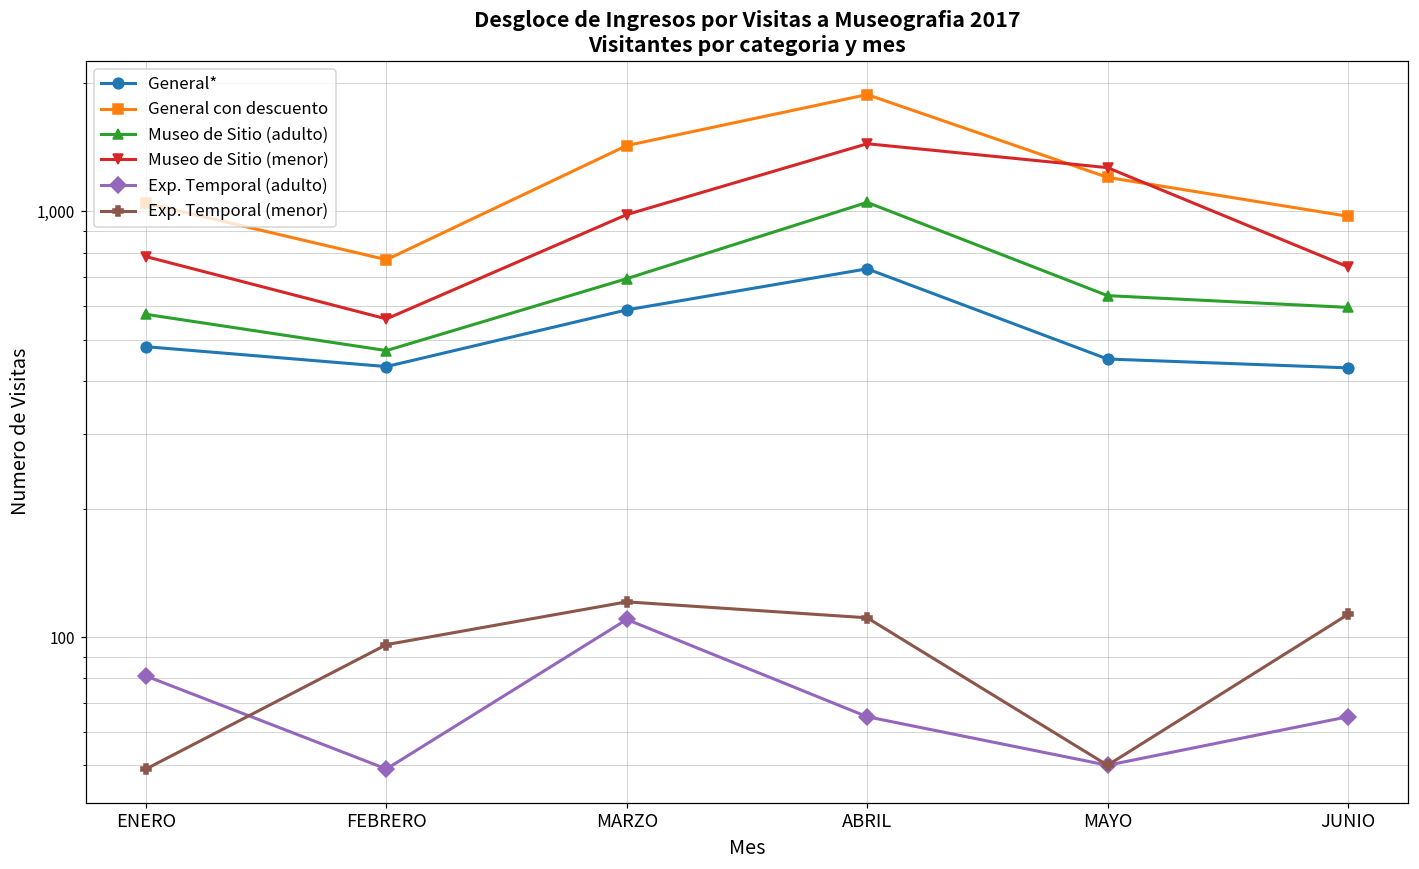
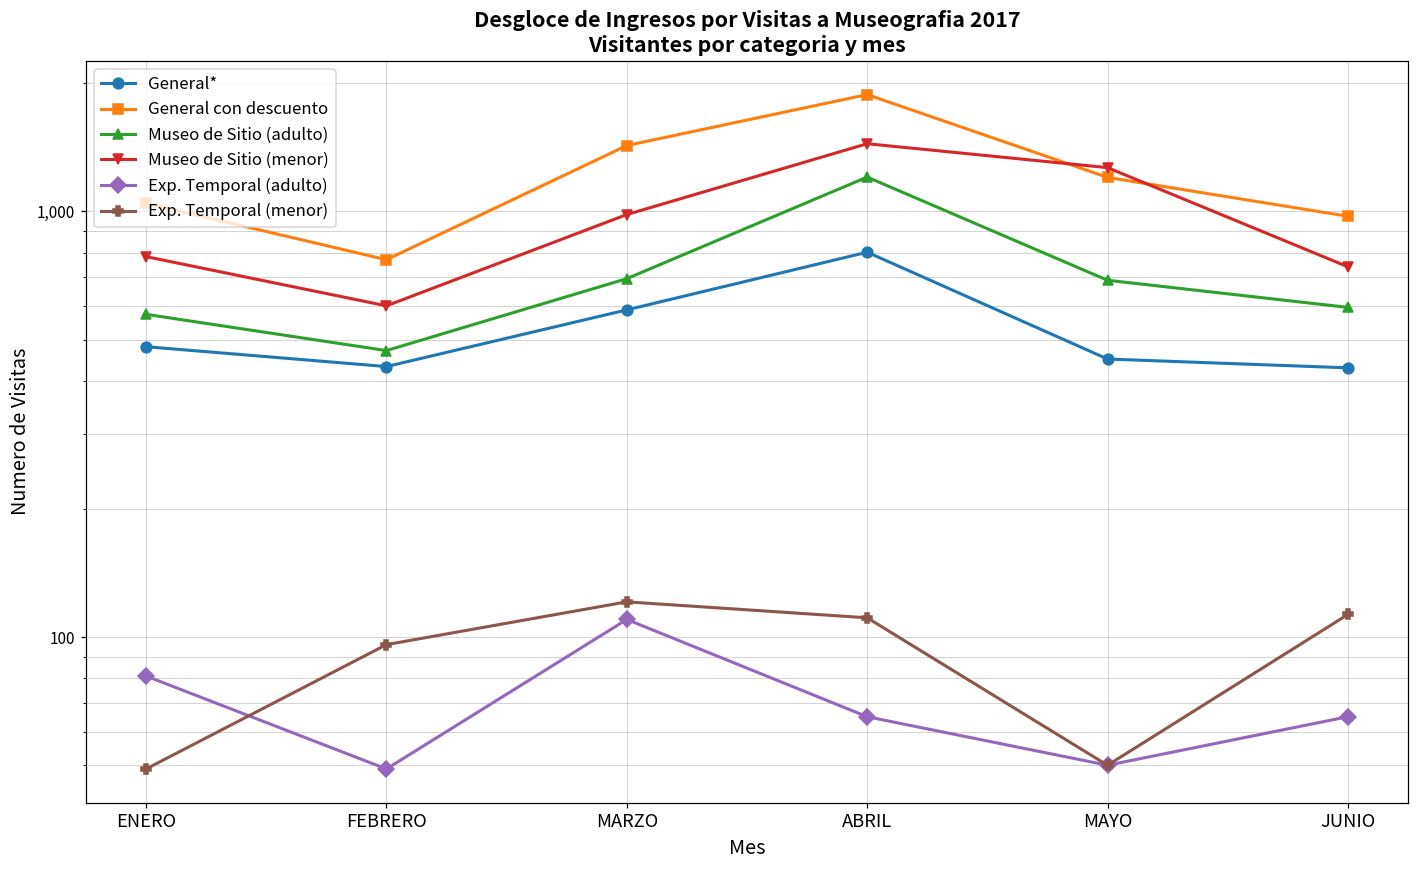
Museo de Sitio (menor), FEBRERO: 560 -> 600
General*, ABRIL: 730 -> 800
Museo de Sitio (adulto), ABRIL: 1,050 -> 1,200
Museo de Sitio (adulto), MAYO: 630 -> 690
